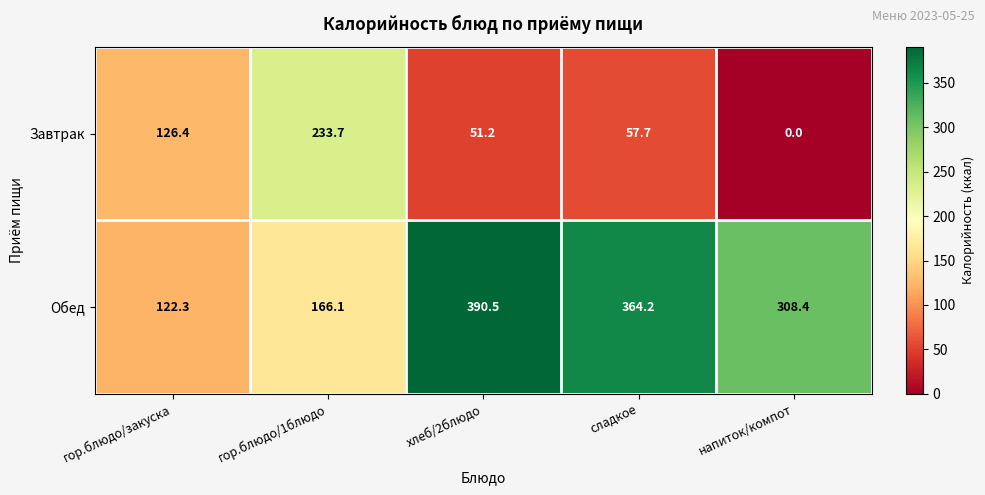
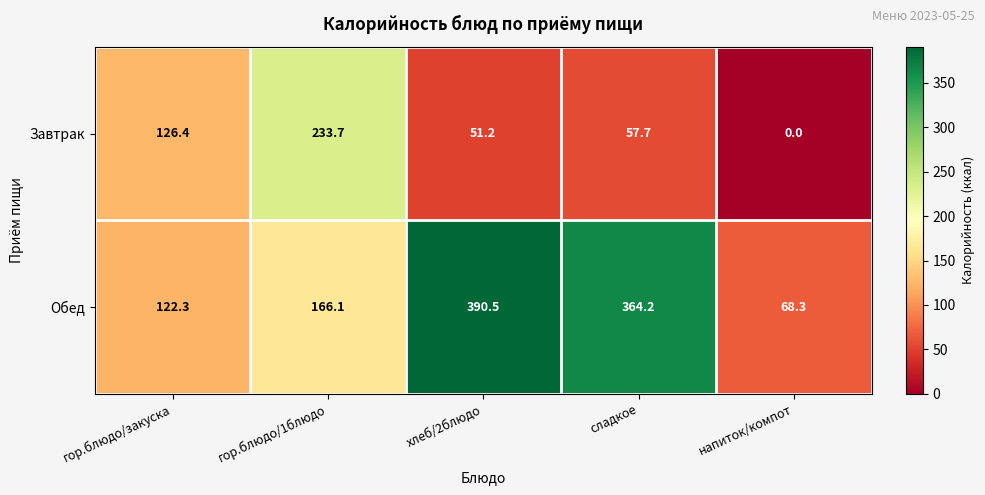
Обед, напиток/компот: 308.4 -> 68.3
